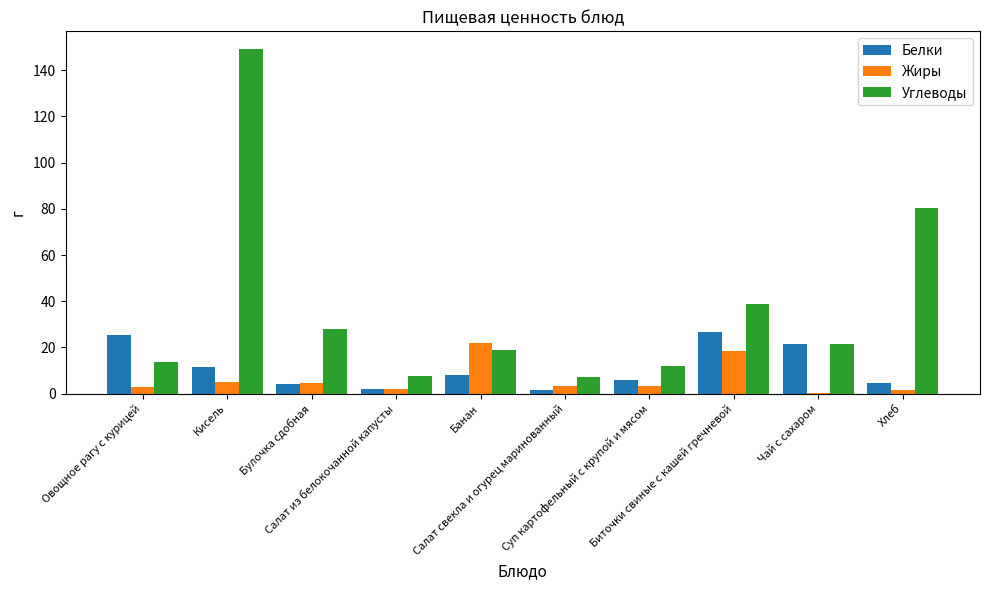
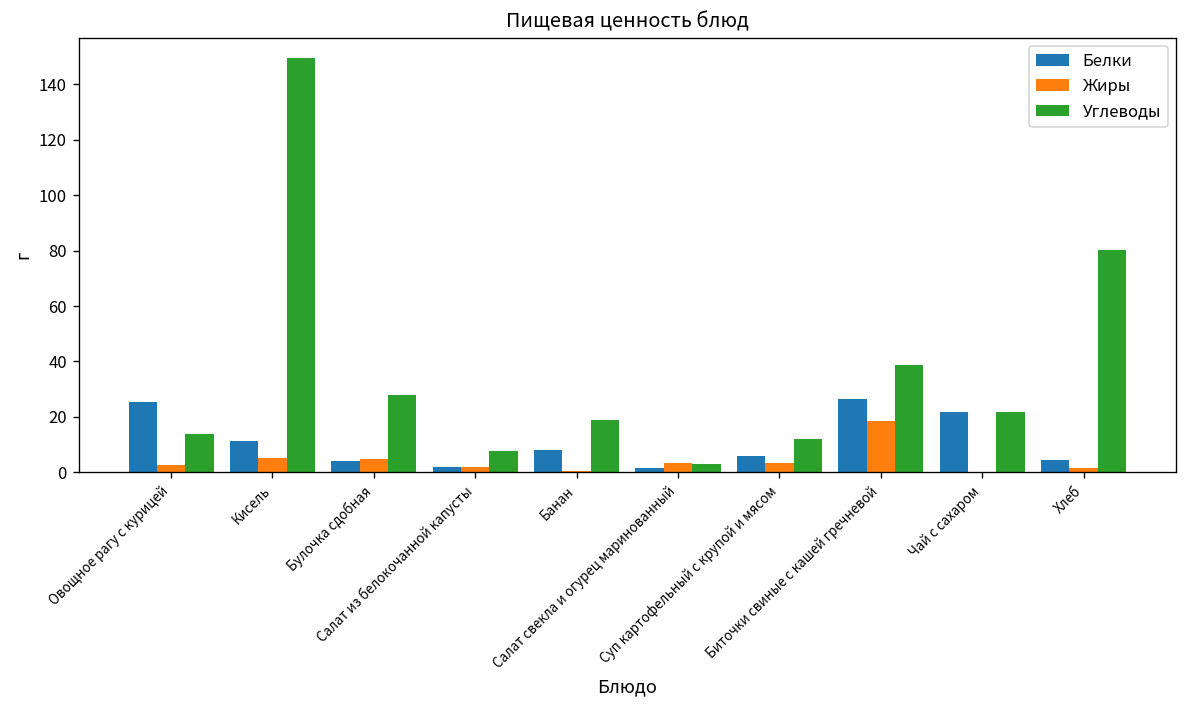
Жиры, Банан: 22 -> 1
Углеводы, Салат свекла и огурец маринованный: 7 -> 3
